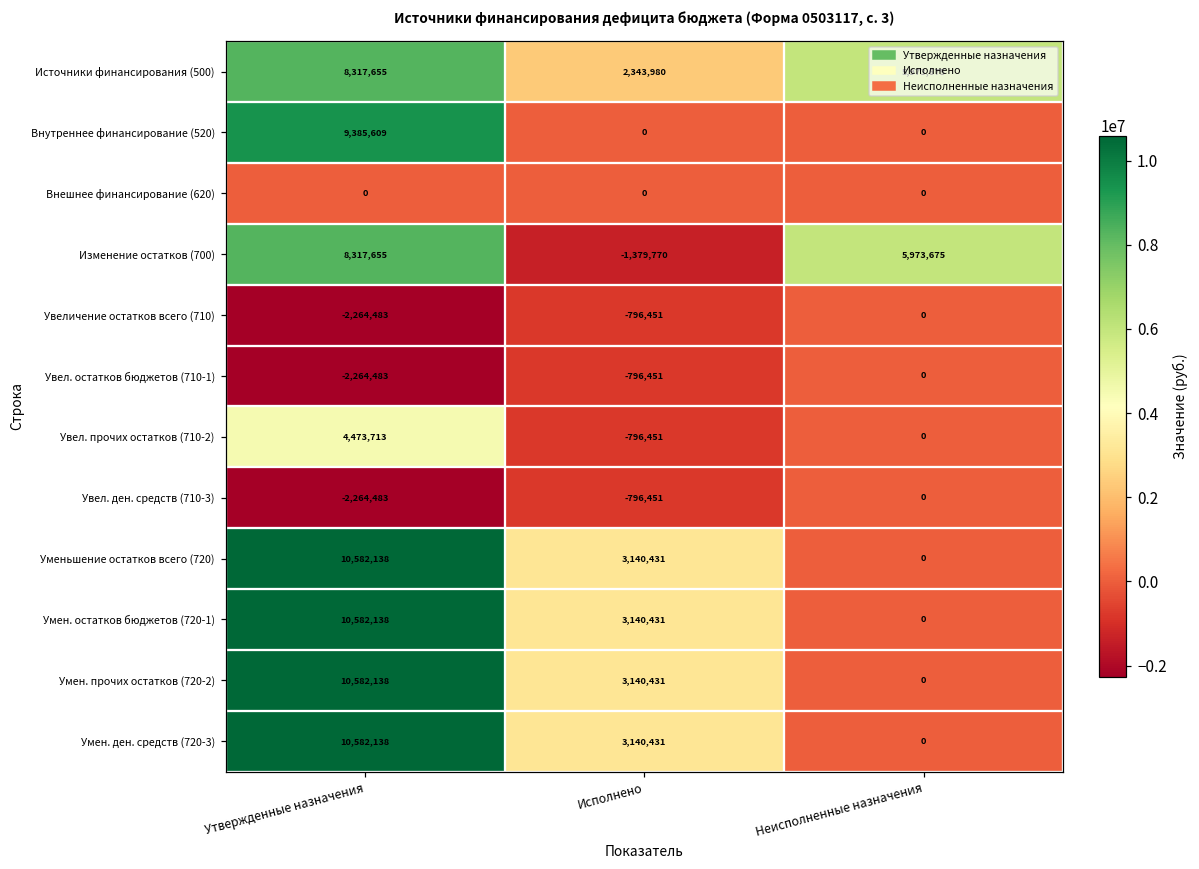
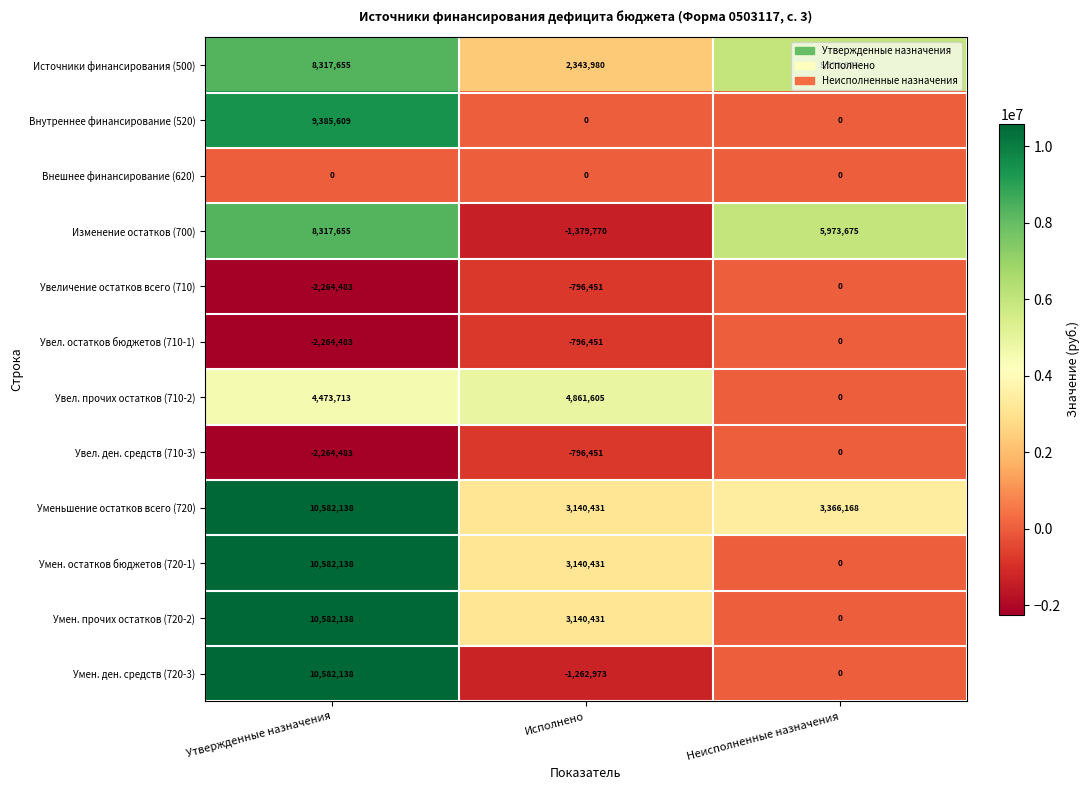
Увел. прочих остатков (710-2), Исполнено: -796,451 -> 4,861,605
Уменьшение остатков всего (720), Неисполненные назначения: 0 -> 3,366,168
Умен. ден. средств (720-3), Исполнено: 3,140,431 -> -1,262,973
